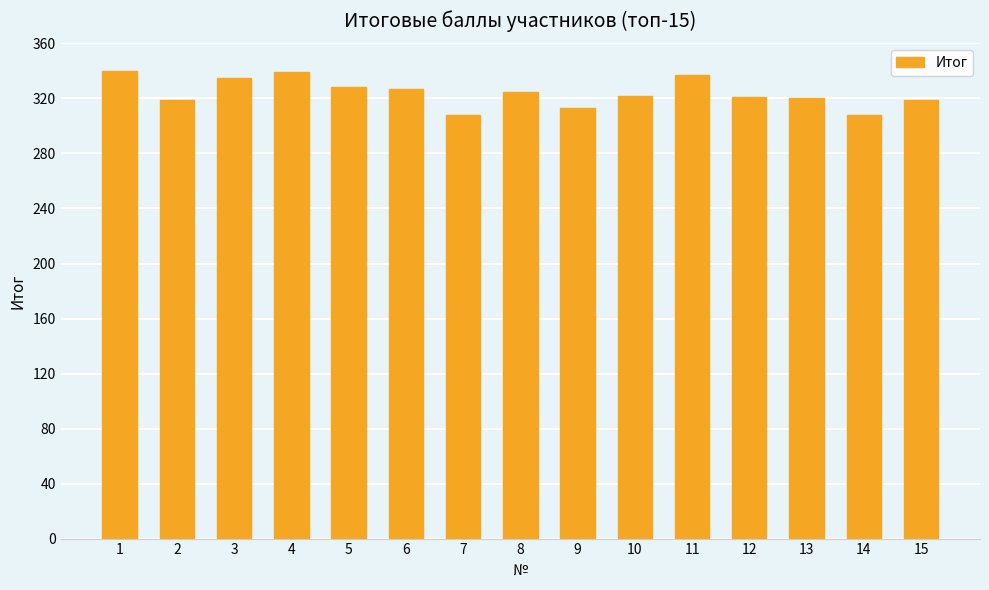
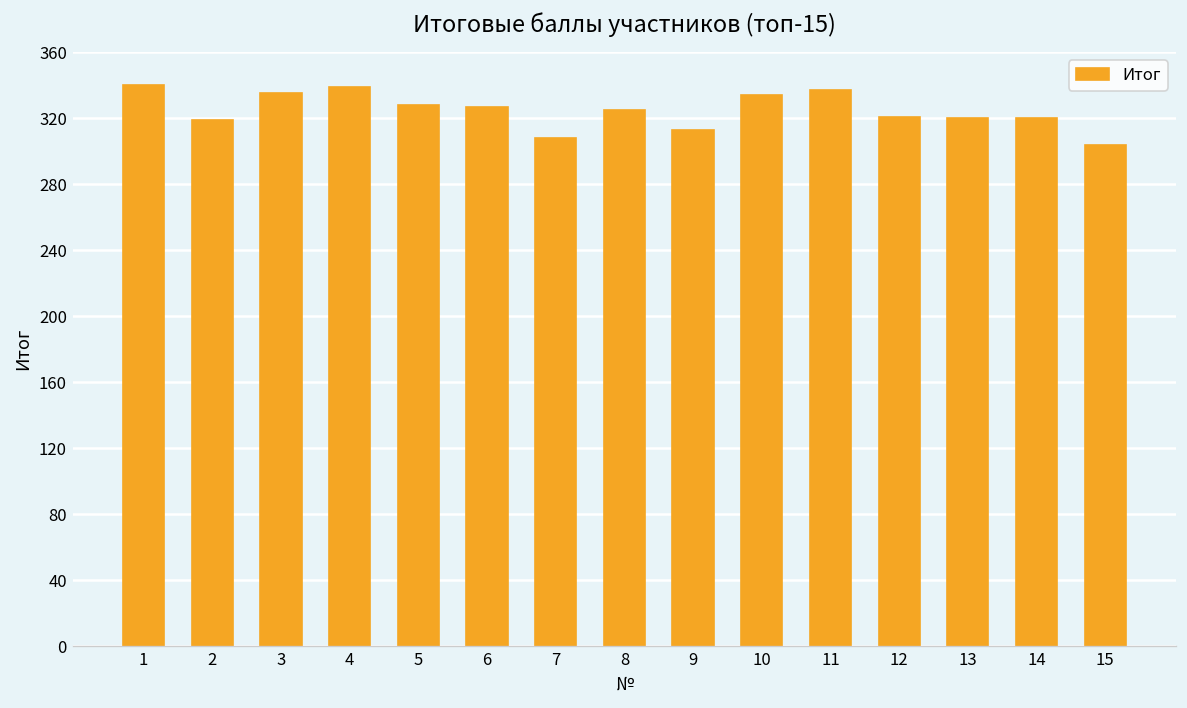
10: 322 -> 334
14: 308 -> 320
15: 319 -> 304
